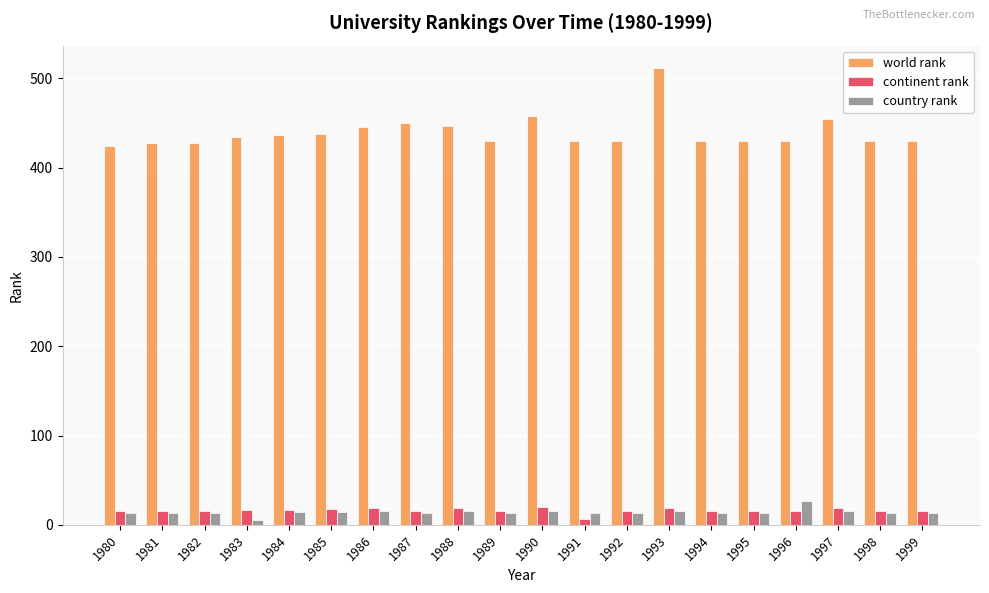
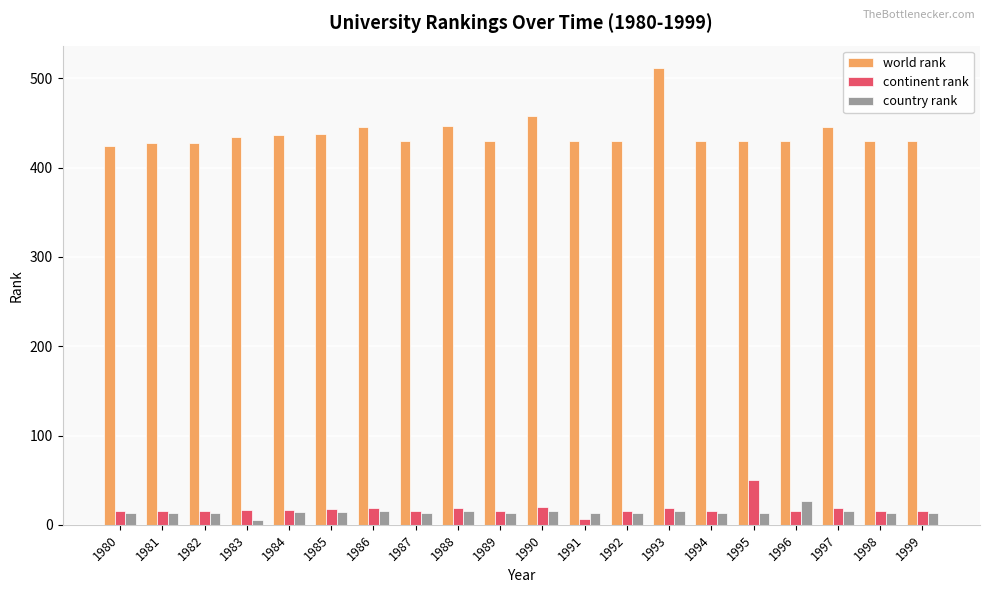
world rank, 1987: 450 -> 430
continent rank, 1995: 20 -> 50
world rank, 1997: 454 -> 445
